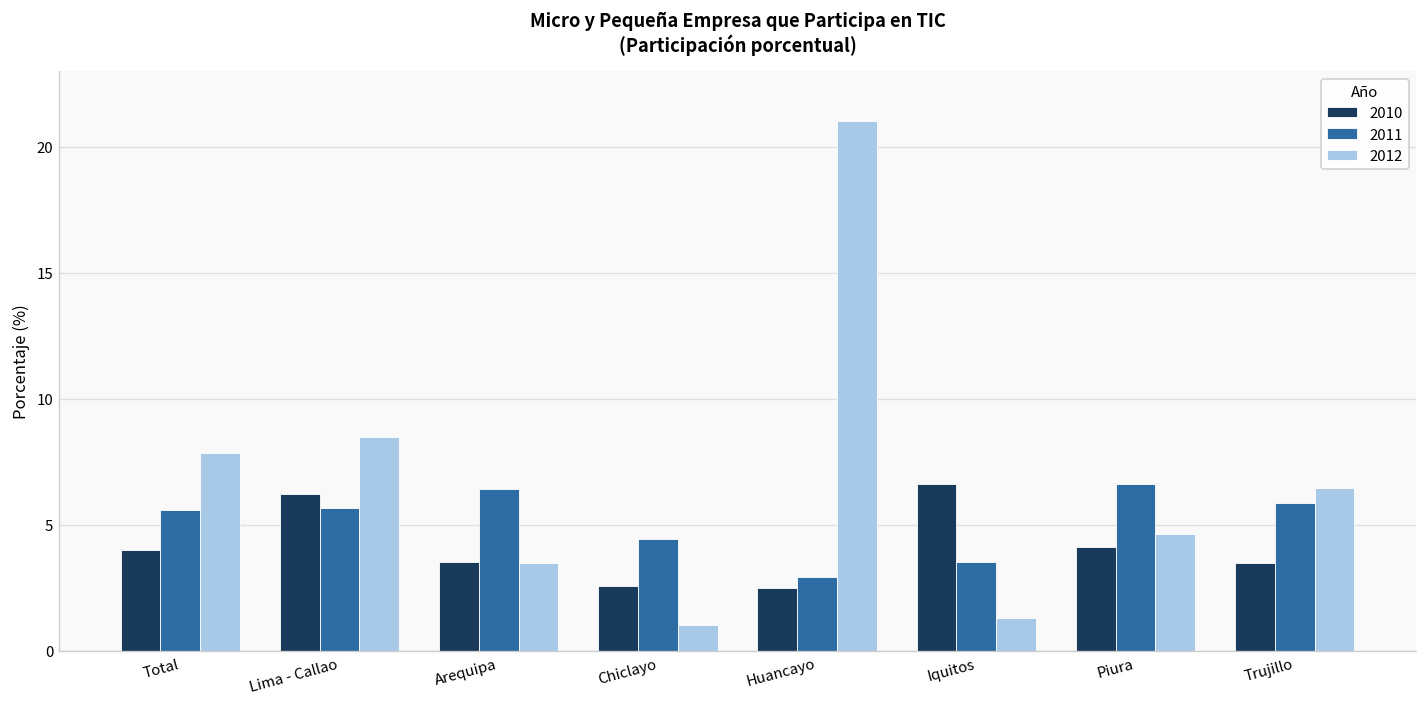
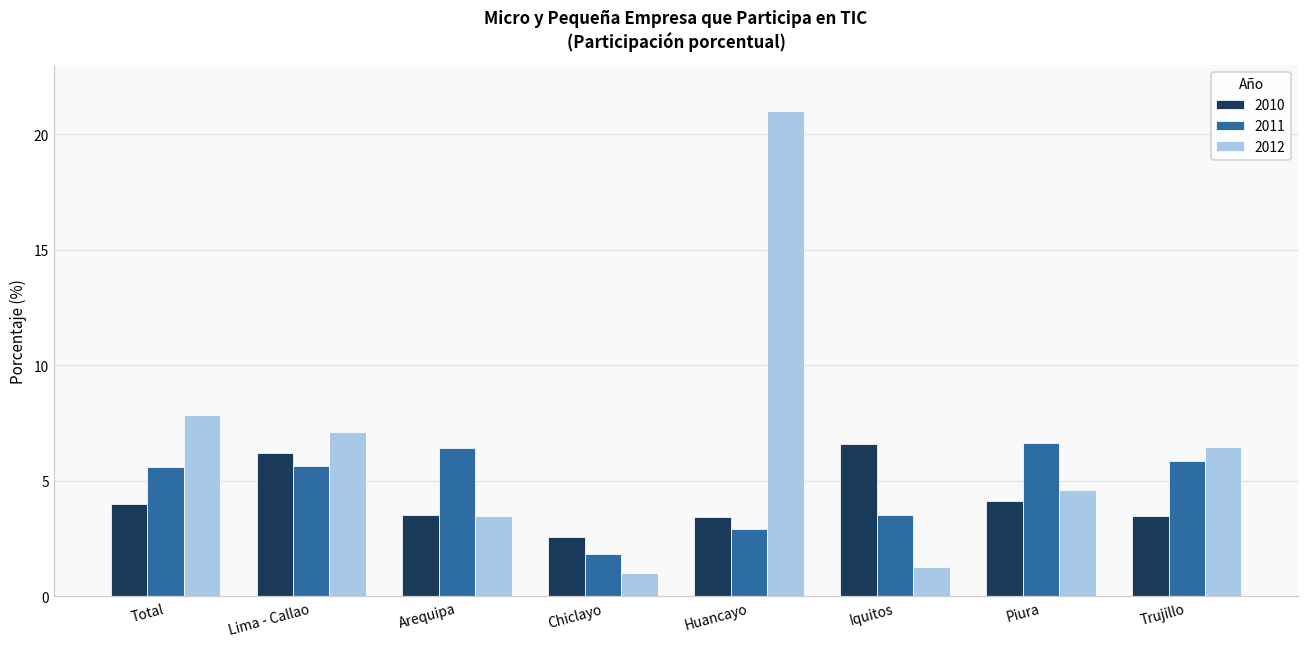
2012, Lima - Callao: 8.5 -> 7.1
2011, Chiclayo: 4.4 -> 1.8
2010, Huancayo: 2.5 -> 3.4
